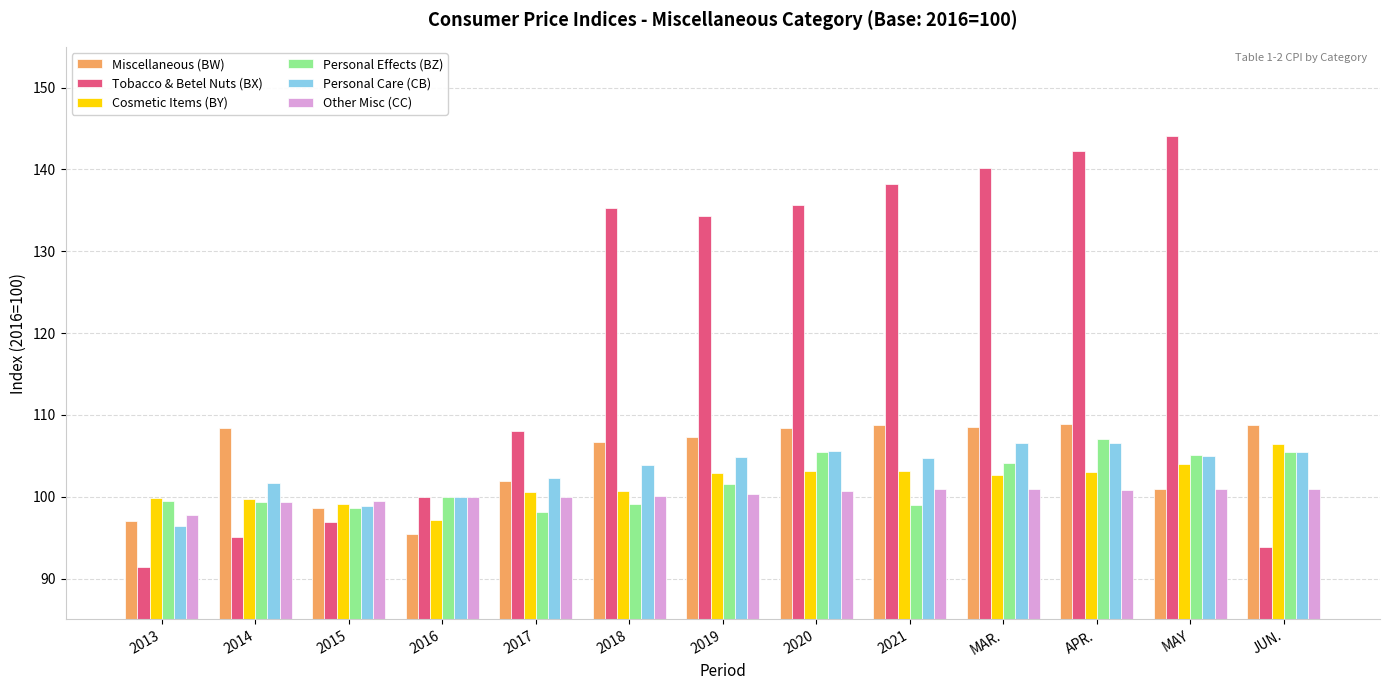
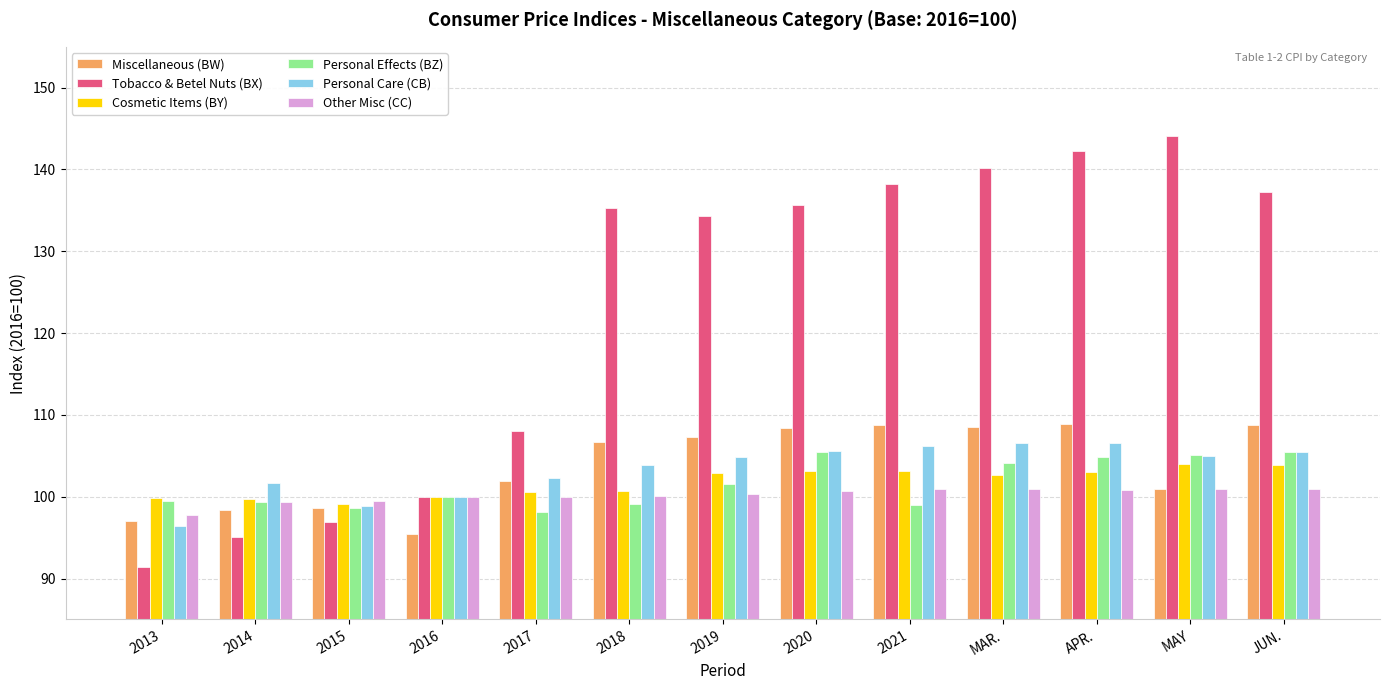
Miscellaneous (BW), 2014: 108 -> 98
Cosmetic Items (BY), 2016: 97 -> 100
Personal Care (CB), 2021: 105 -> 106
Personal Effects (BZ), APR.: 107 -> 105
Tobacco & Betel Nuts (BX), JUN.: 94 -> 137
Cosmetic Items (BY), JUN.: 106 -> 104
